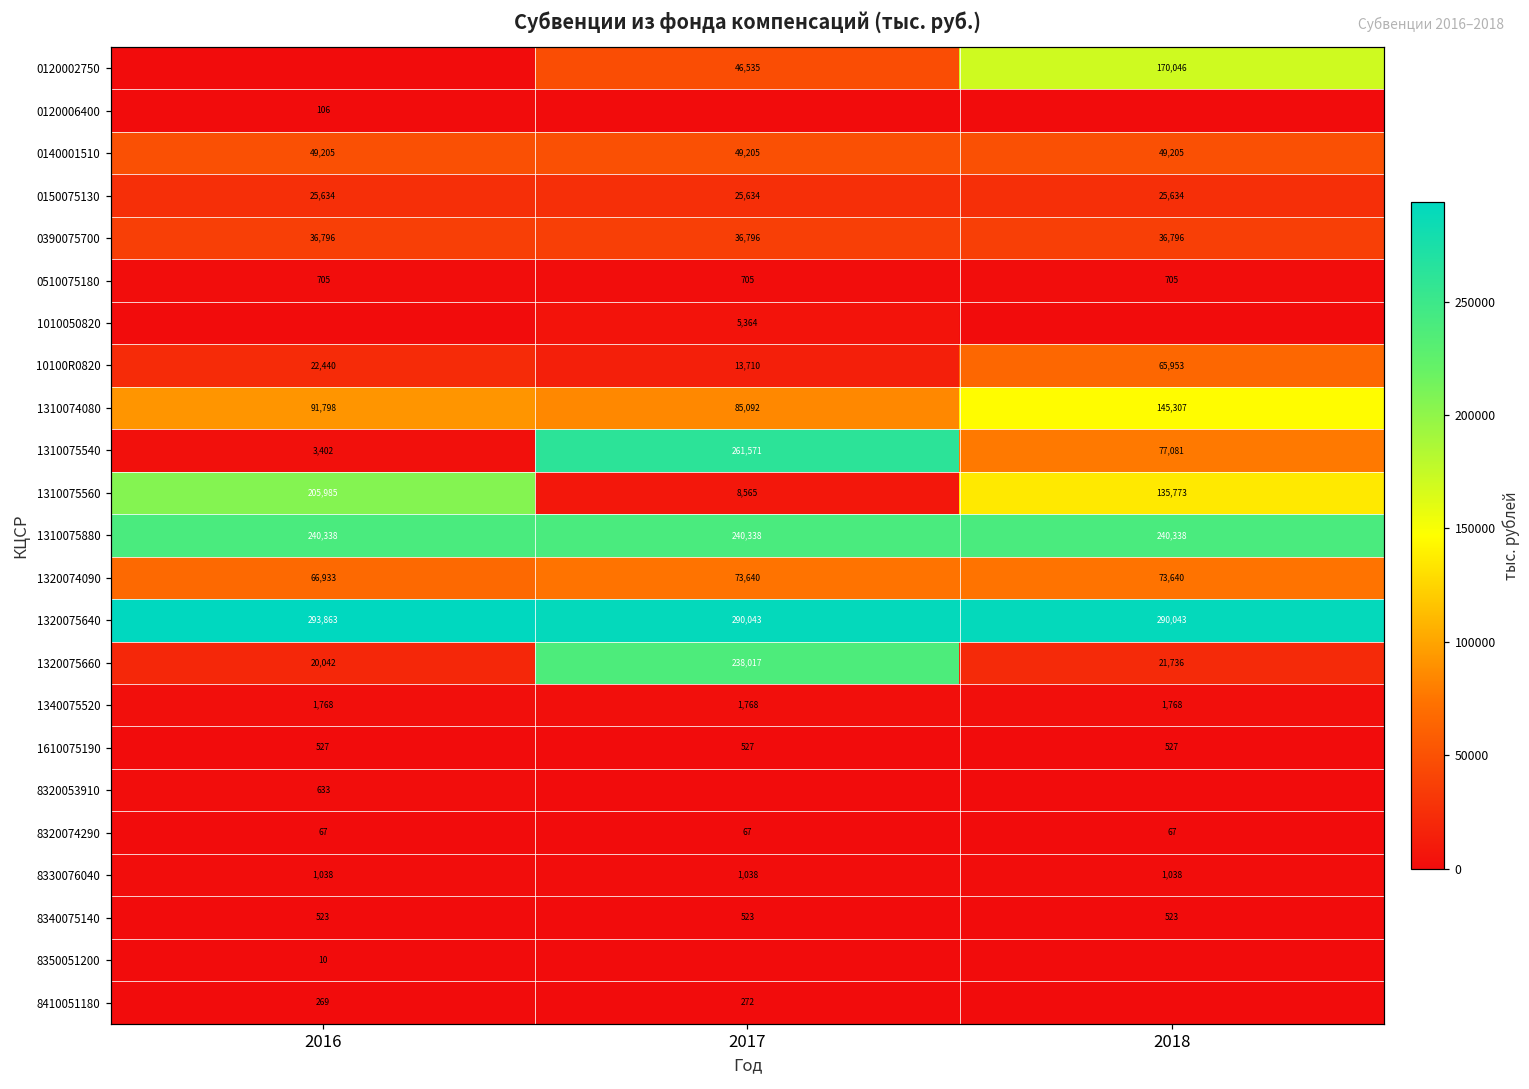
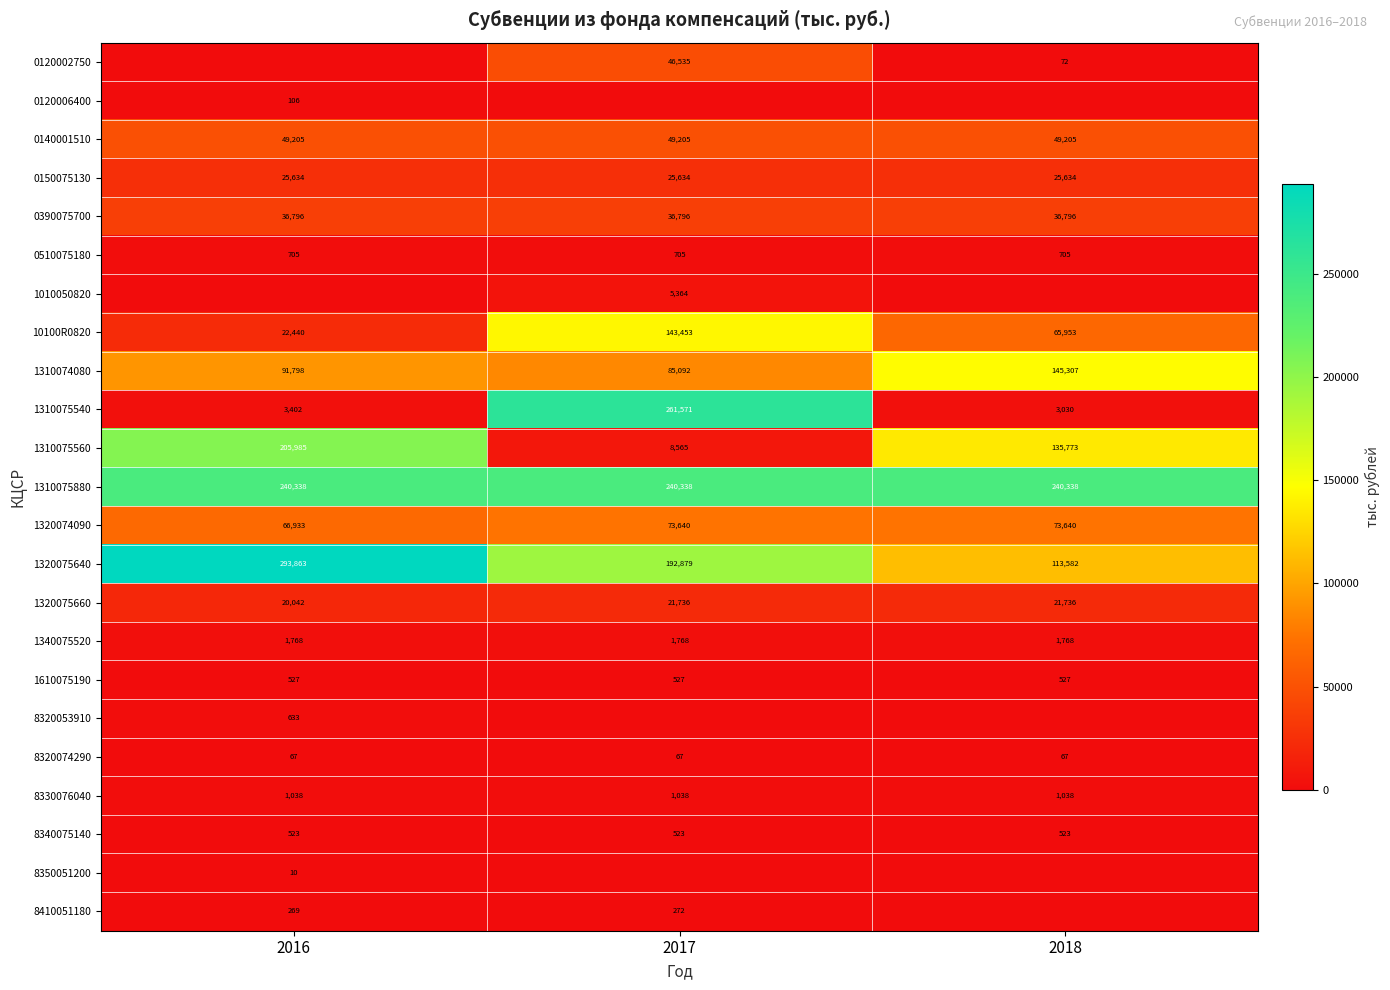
0120002750, 2018: 170,046 -> 72
10100R0820, 2017: 13,710 -> 143,453
1310075540, 2018: 77,081 -> 3,030
1320075640, 2017: 290,043 -> 192,879
1320075640, 2018: 290,043 -> 113,582
1320075660, 2017: 238,017 -> 21,736
